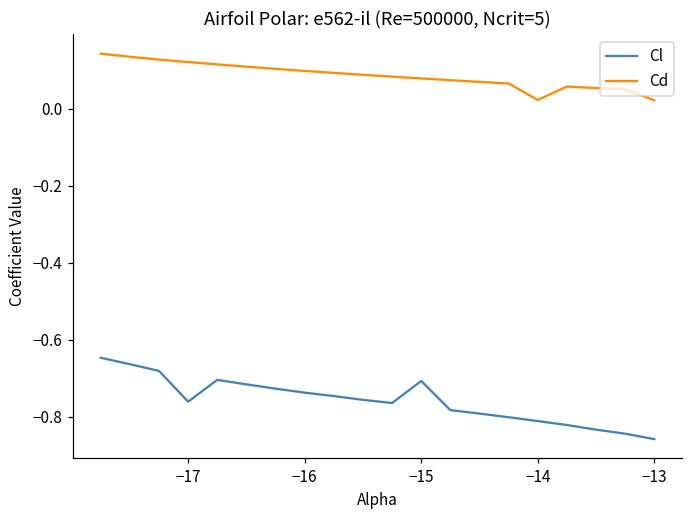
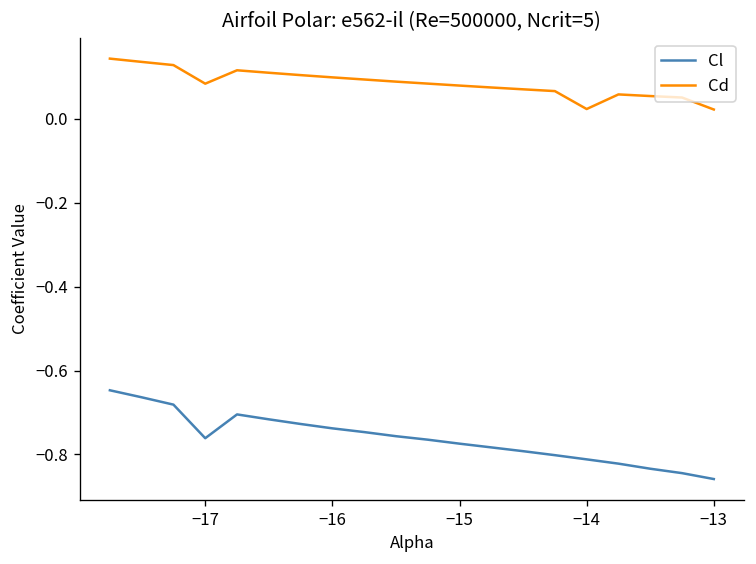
Cd, −17: 0.12 -> 0.08
Cl, −15: -0.71 -> -0.77
